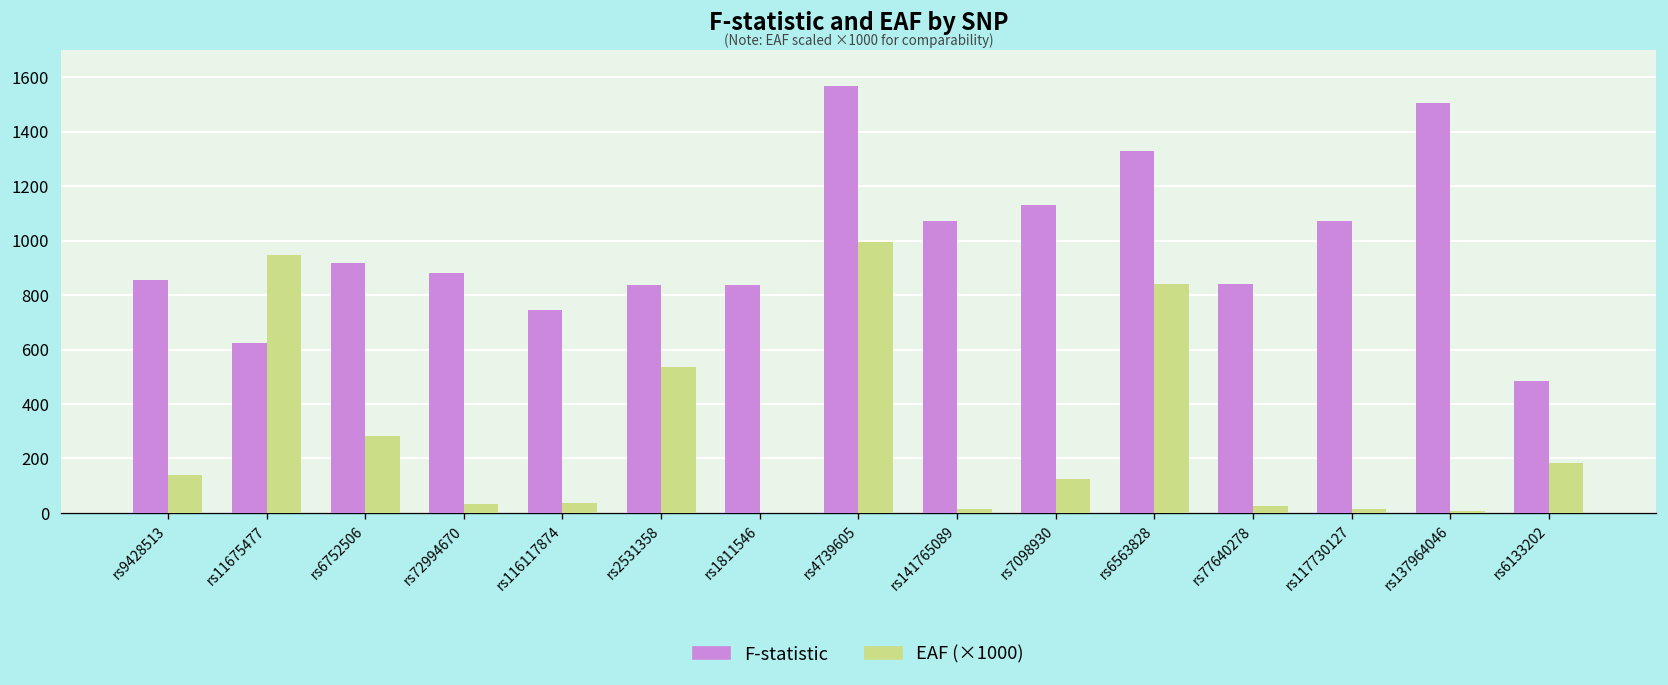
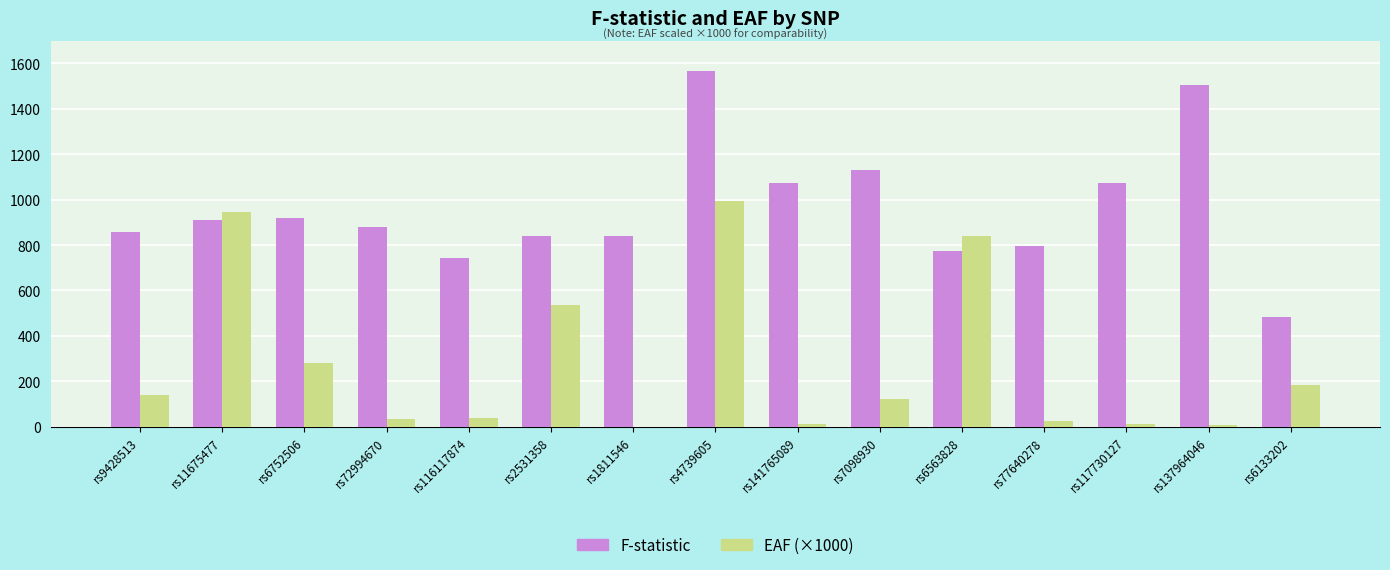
F-statistic, rs11675477: 620 -> 910
F-statistic, rs6563828: 1330 -> 780
F-statistic, rs77640278: 840 -> 800
